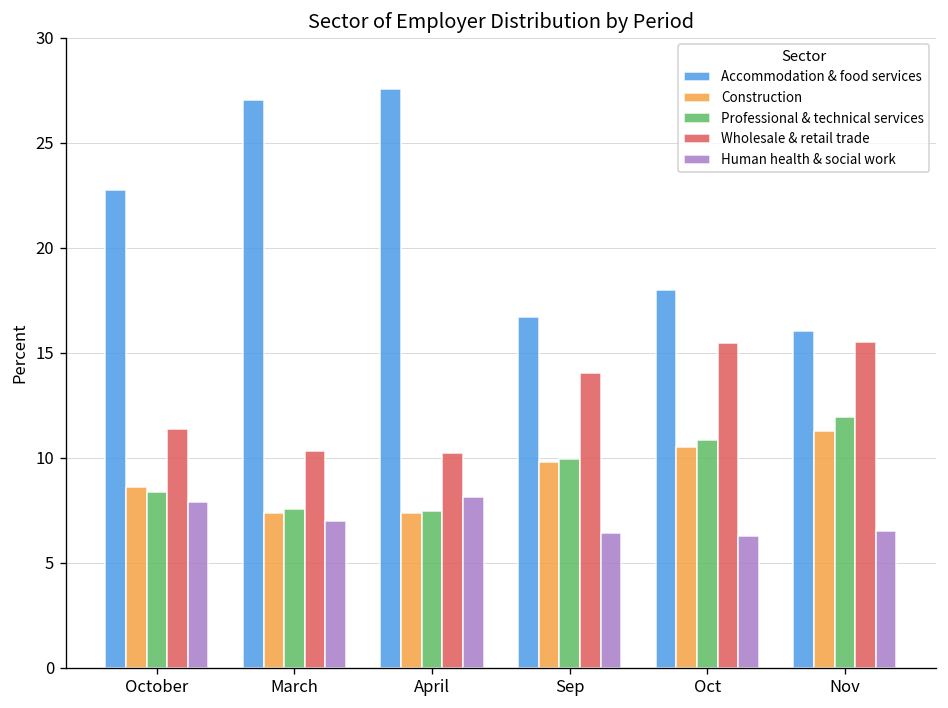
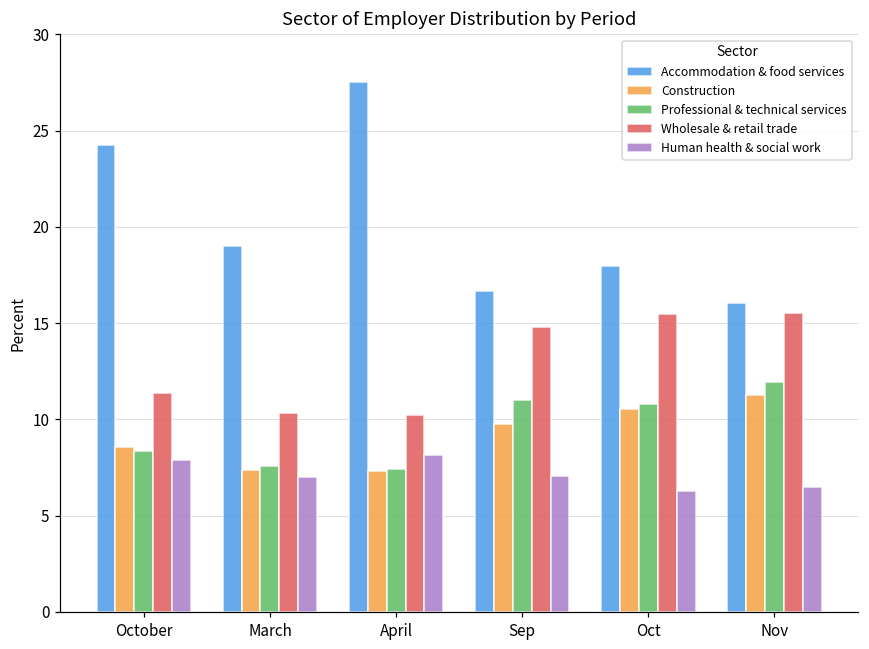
Accommodation & food services, October: 22.7 -> 24.3
Accommodation & food services, March: 27.0 -> 19.0
Professional & technical services, Sep: 9.9 -> 11.0
Wholesale & retail trade, Sep: 14.0 -> 14.8
Human health & social work, Sep: 6.4 -> 7.1
